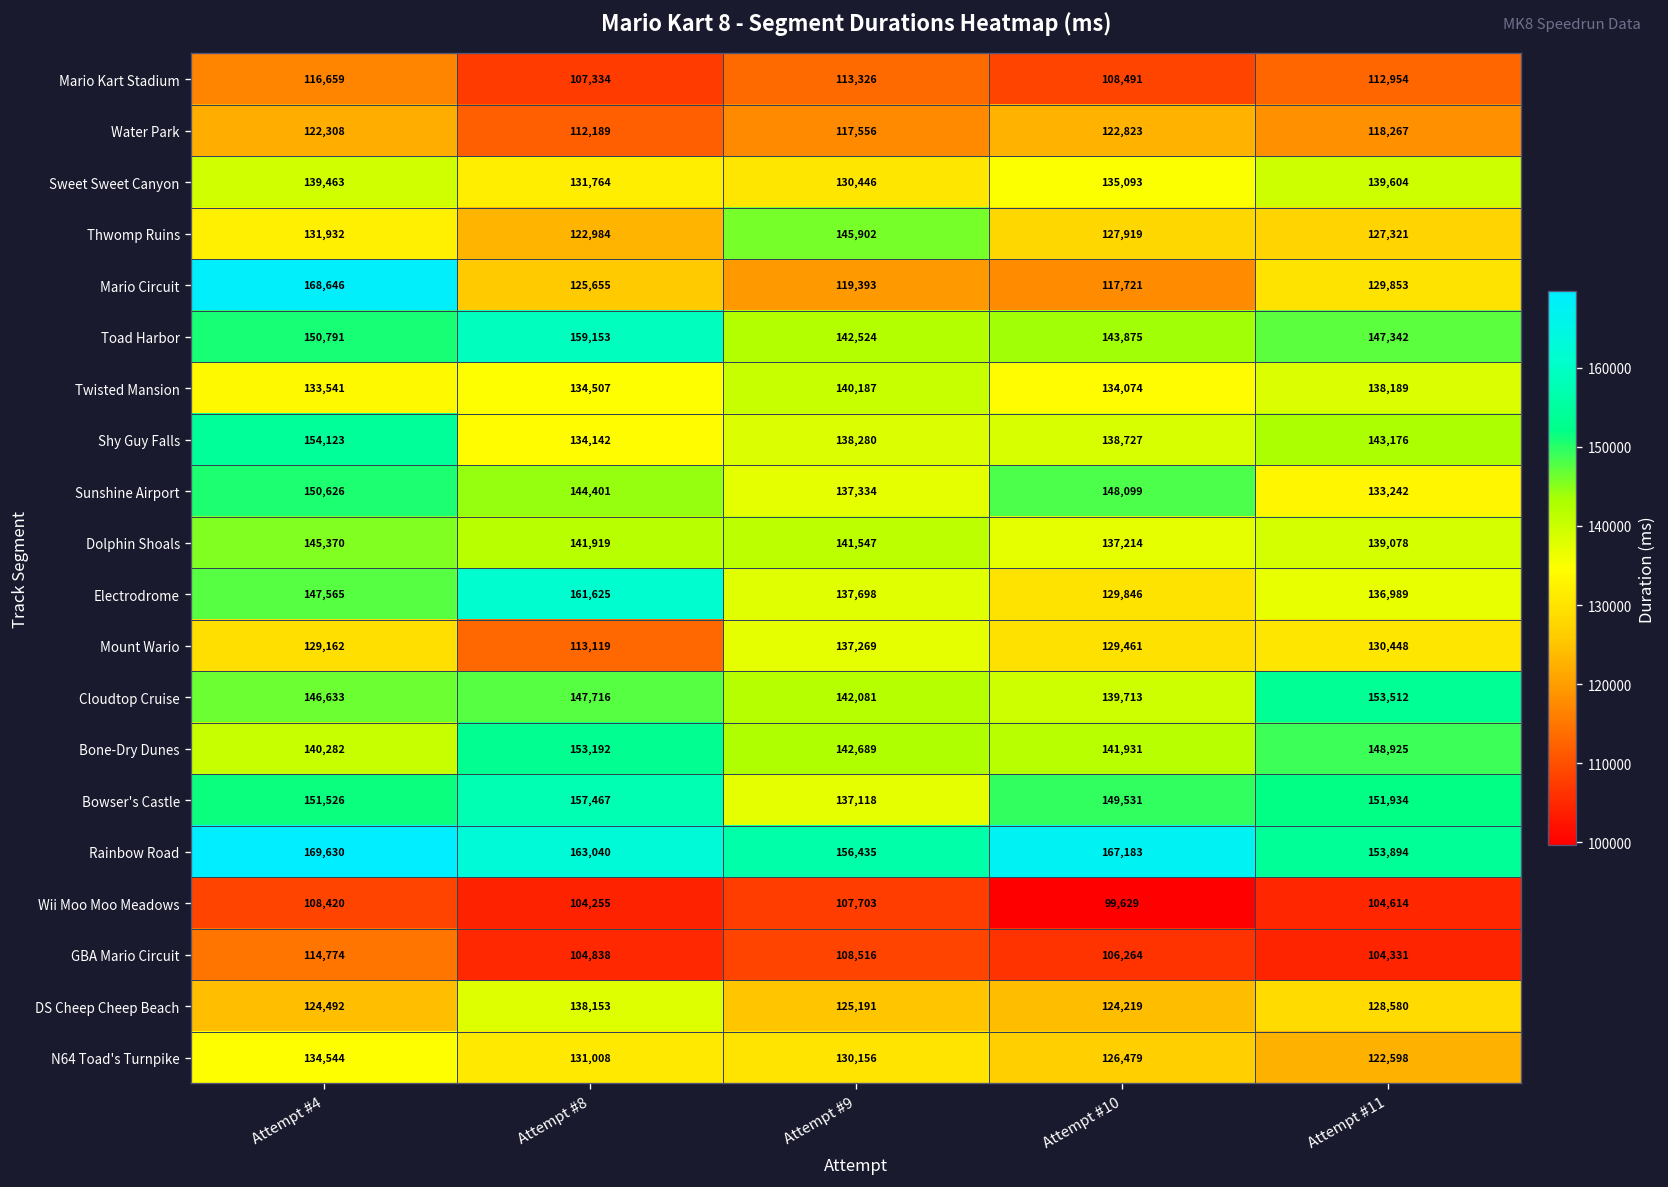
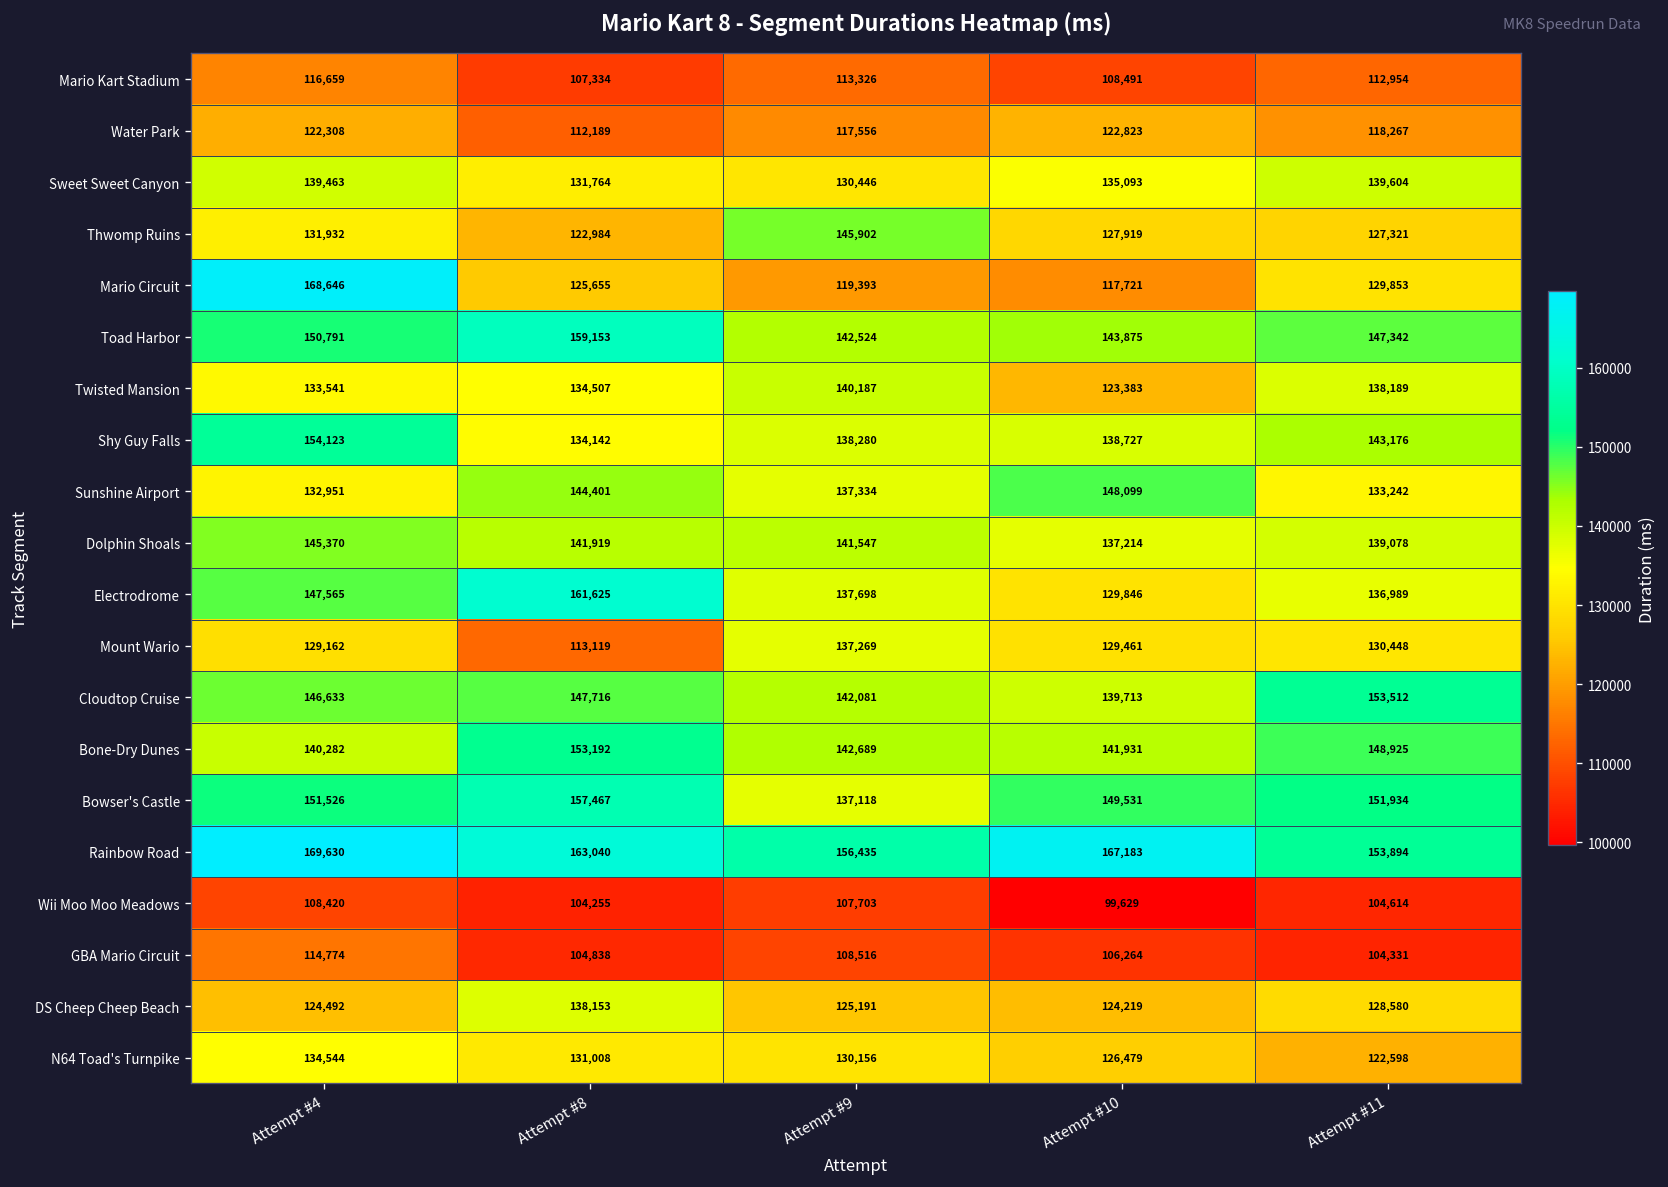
Twisted Mansion, Attempt #10: 134,074 -> 123,383
Sunshine Airport, Attempt #4: 150,626 -> 132,951
